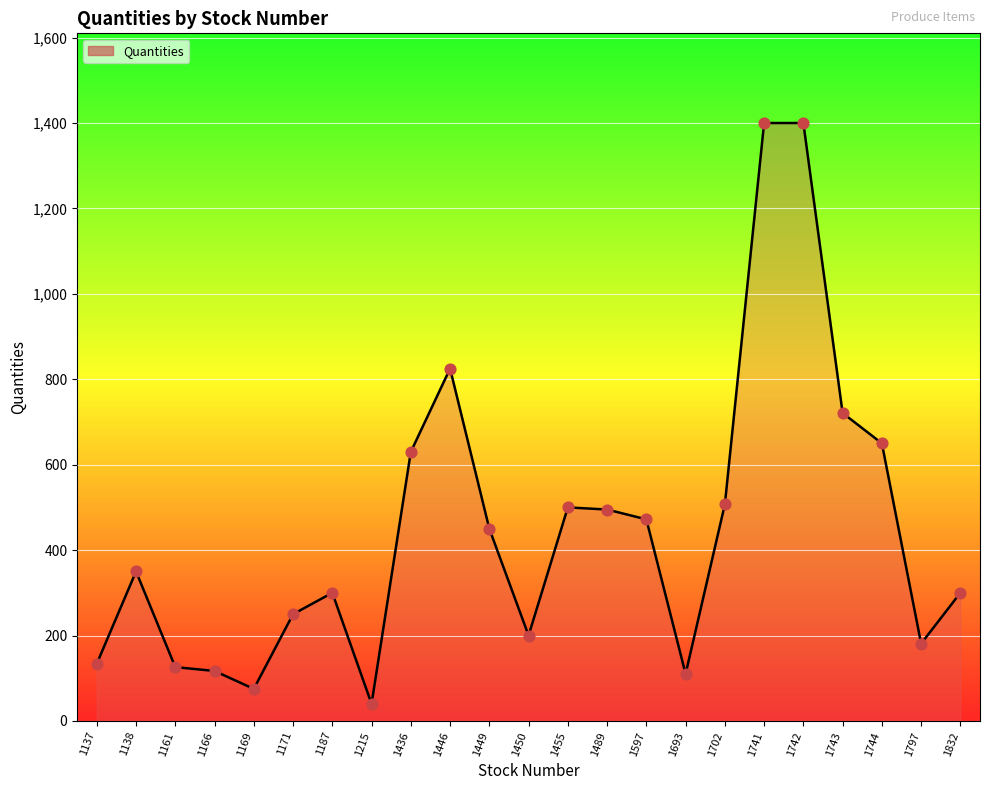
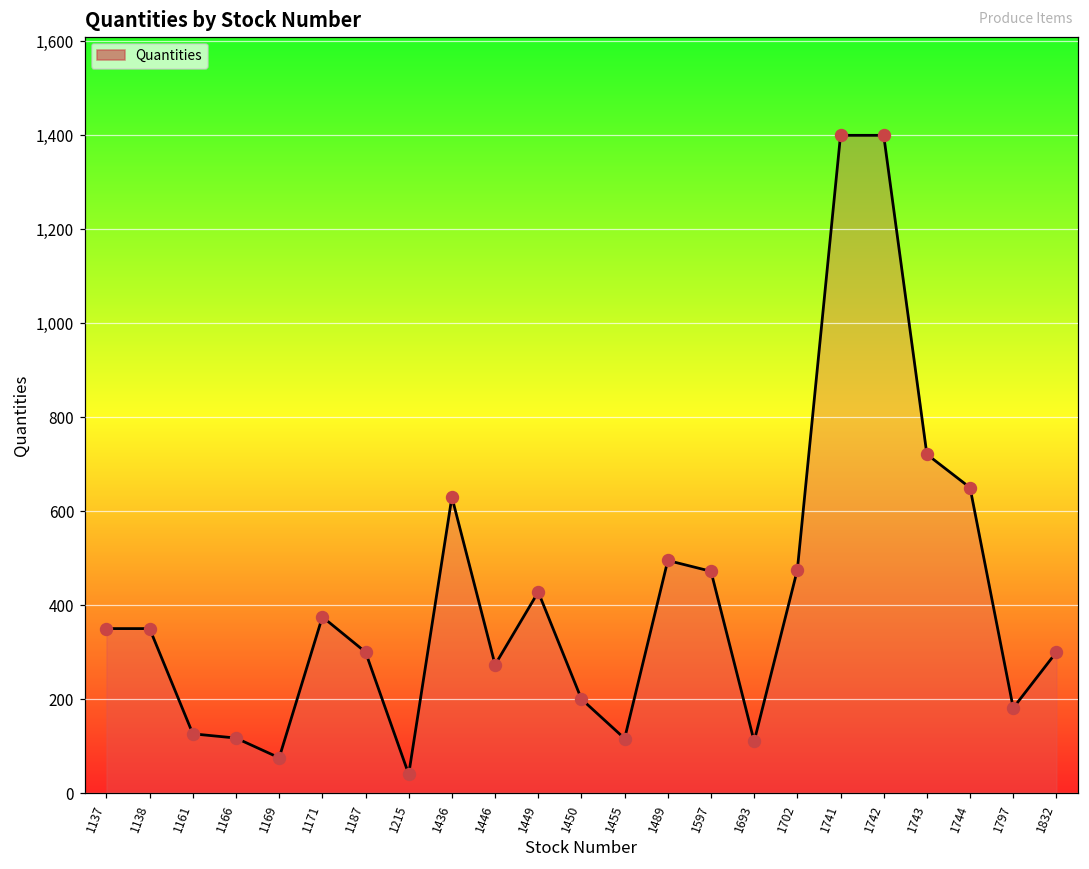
1137: 130 -> 350
1171: 250 -> 380
1446: 830 -> 270
1449: 450 -> 430
1455: 500 -> 120
1702: 510 -> 480
